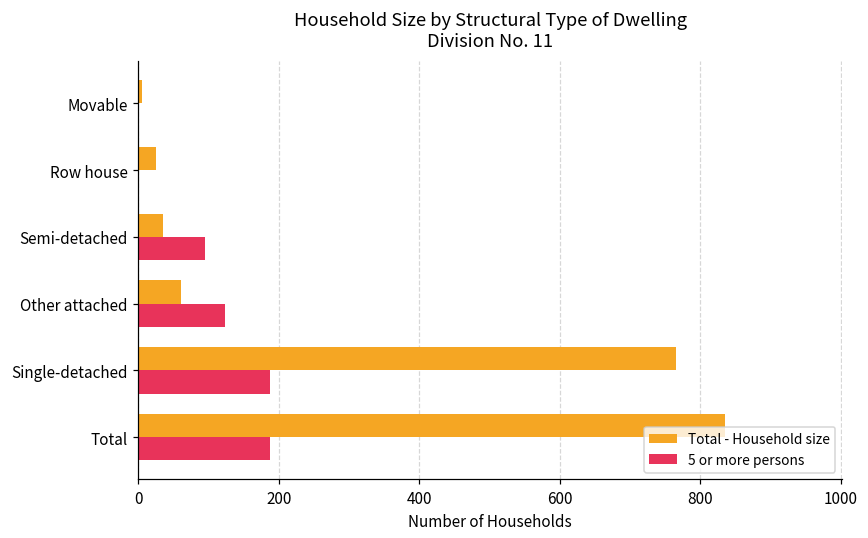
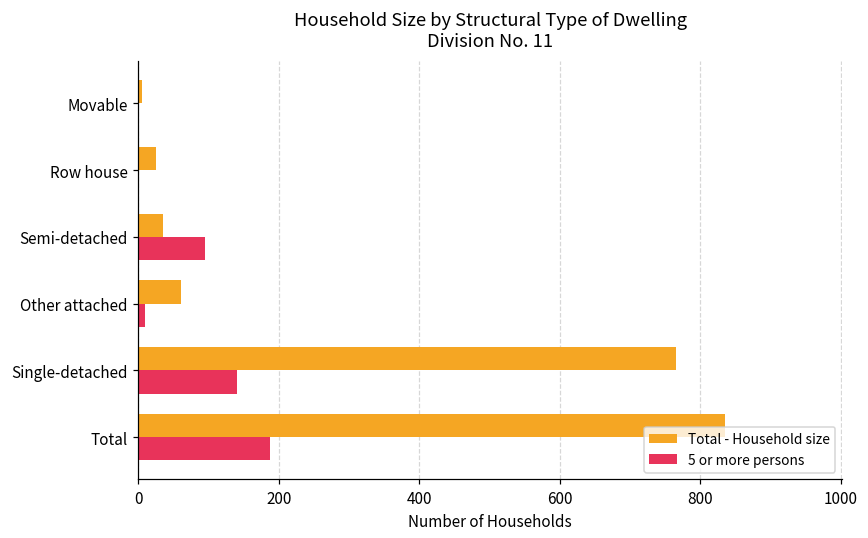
5 or more persons, Other attached: 120 -> 10
5 or more persons, Single-detached: 190 -> 140
